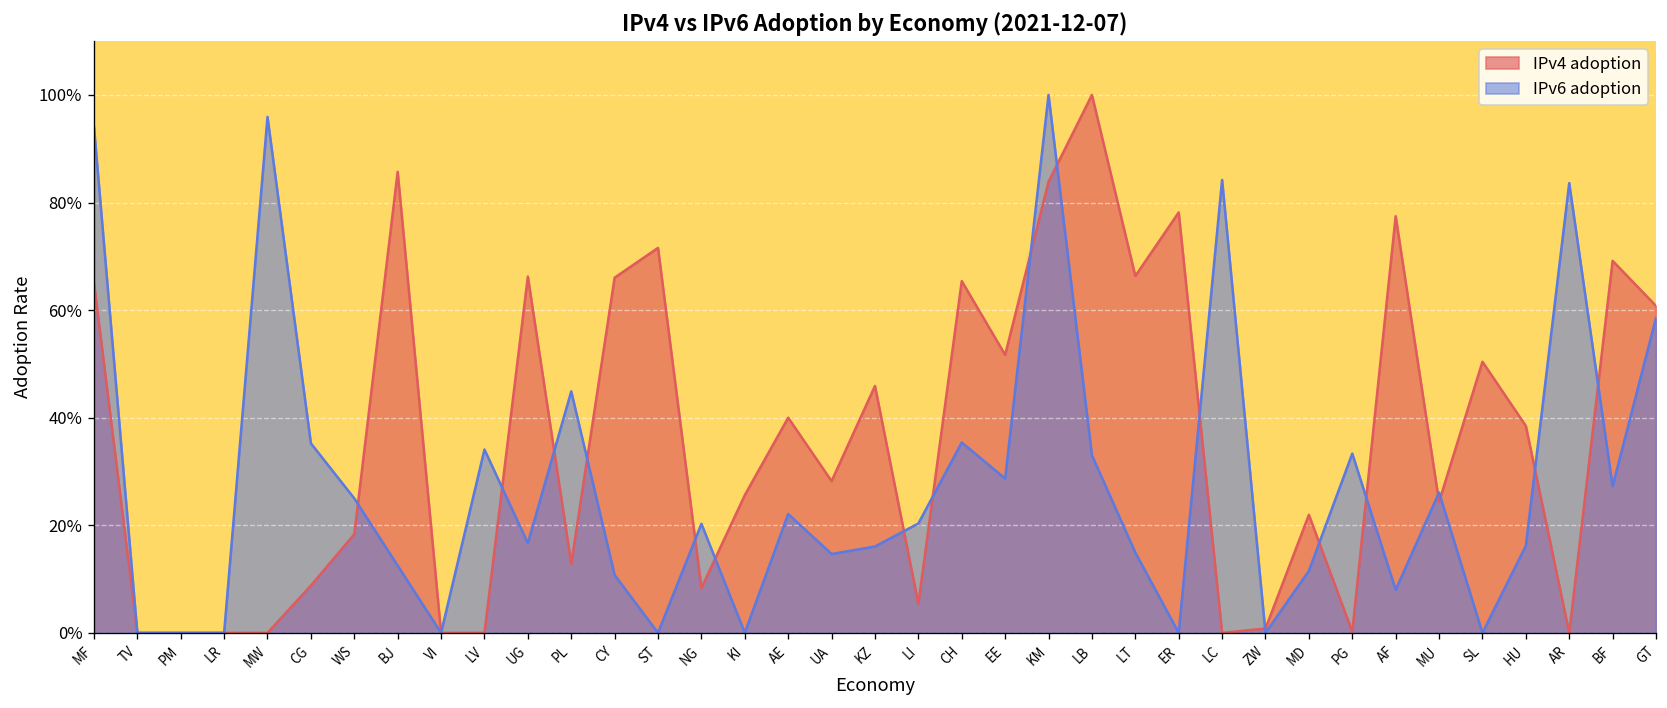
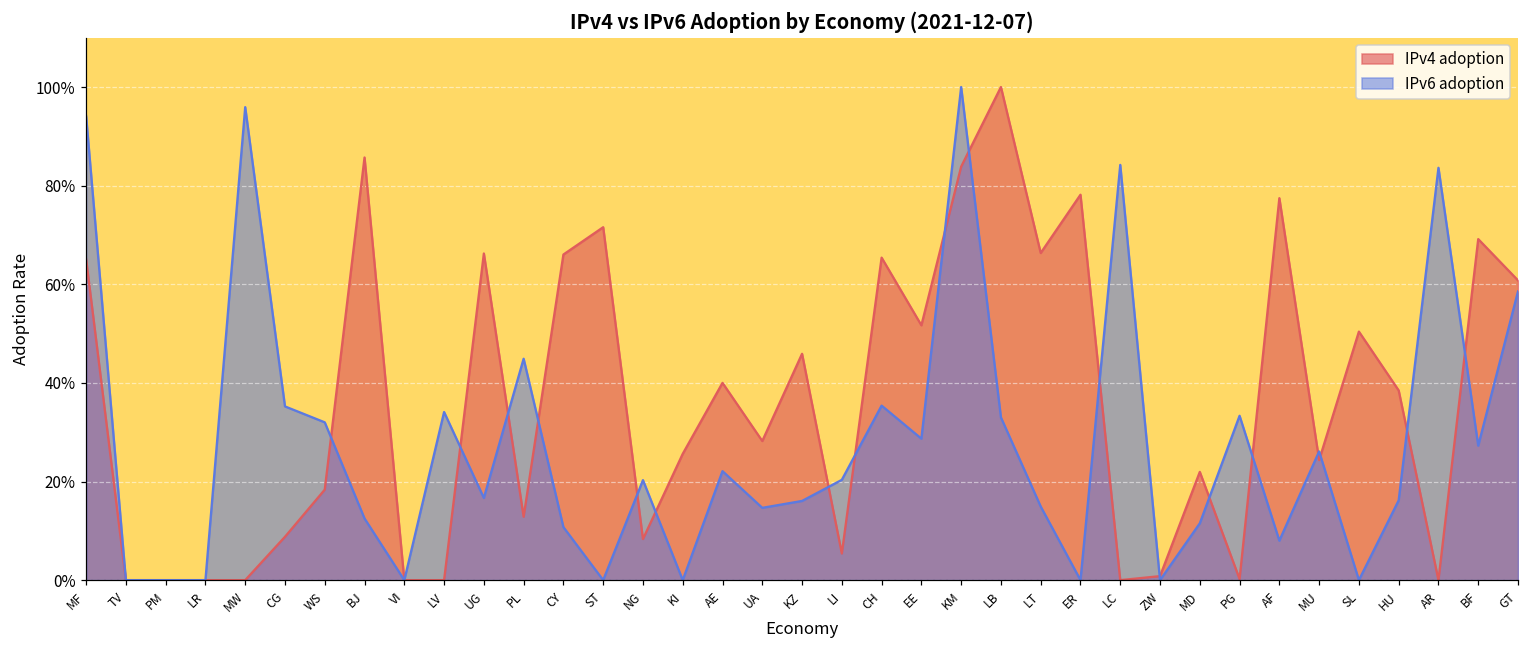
IPv6 adoption, WS: 25% -> 32%
